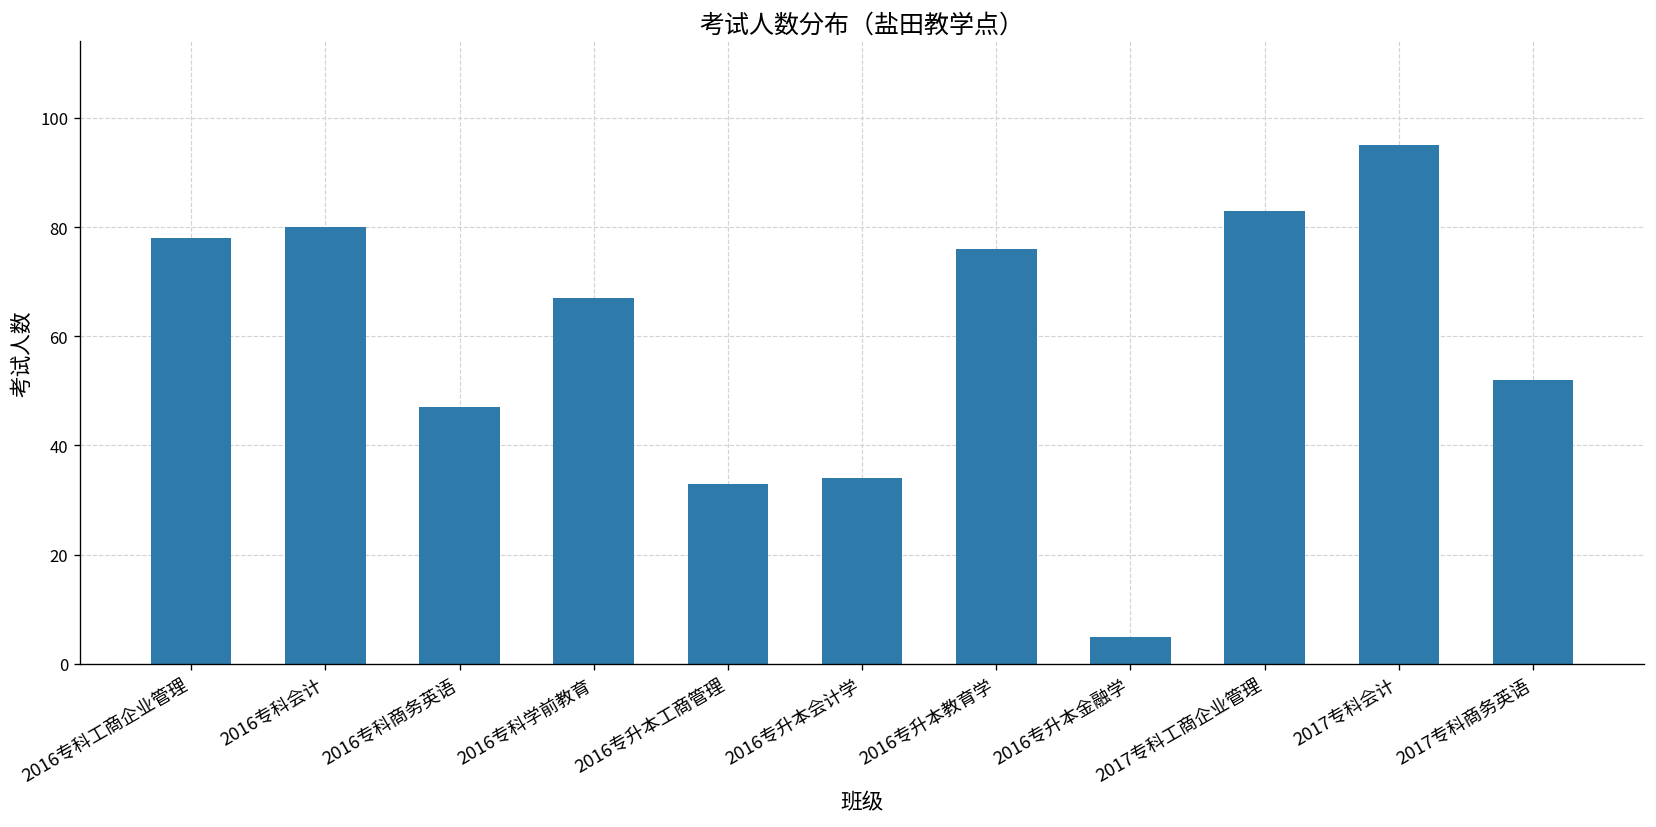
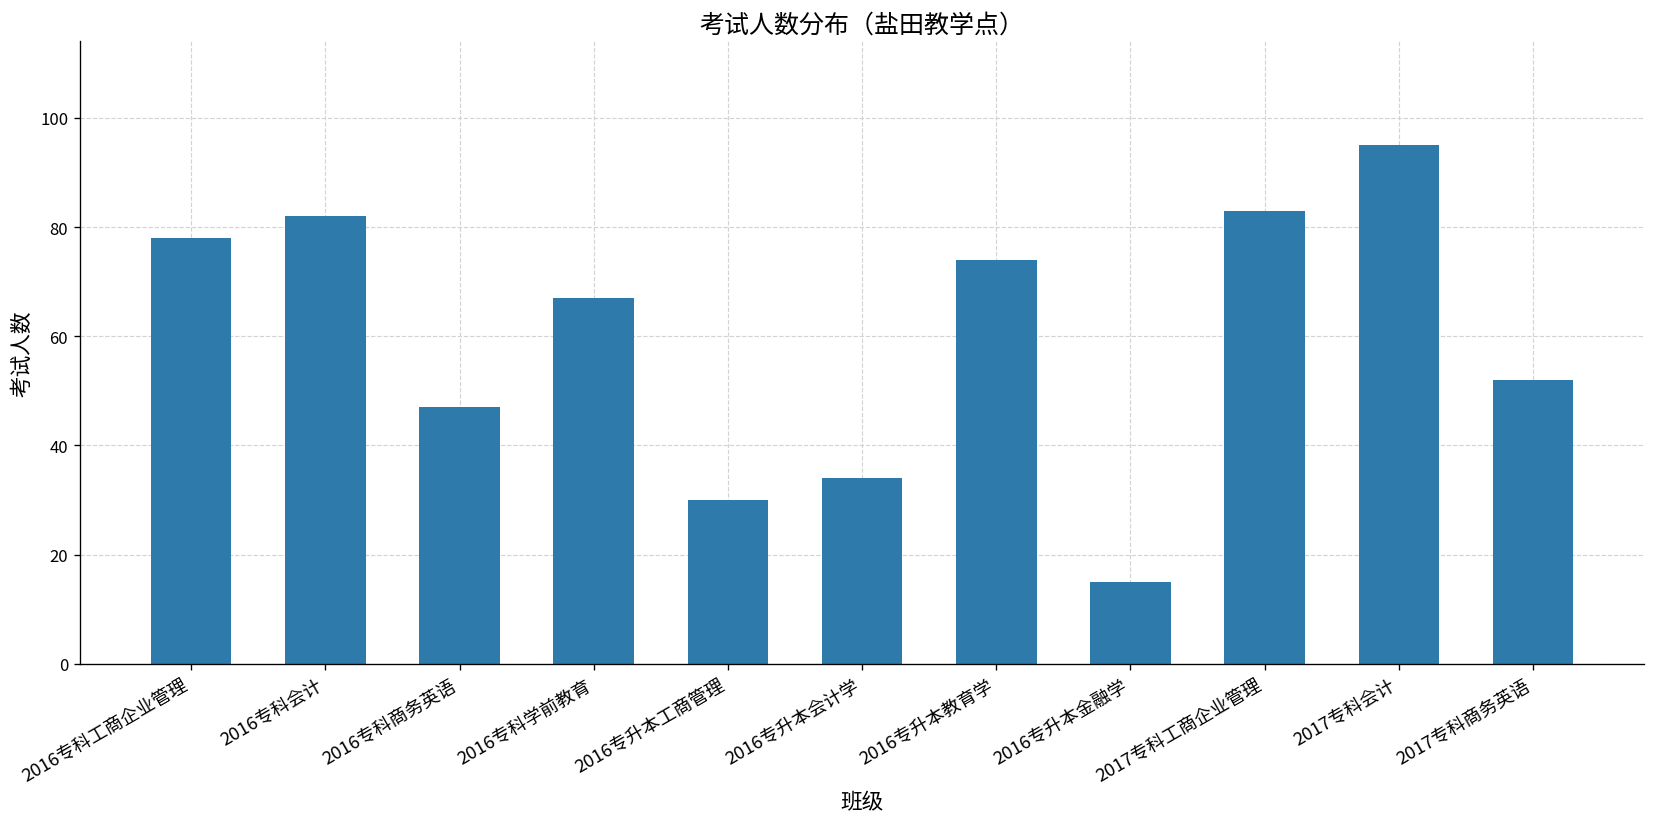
2016专科会计: 80 -> 82
2016专升本工商管理: 33 -> 30
2016专升本教育学: 76 -> 74
2016专升本金融学: 5 -> 15
